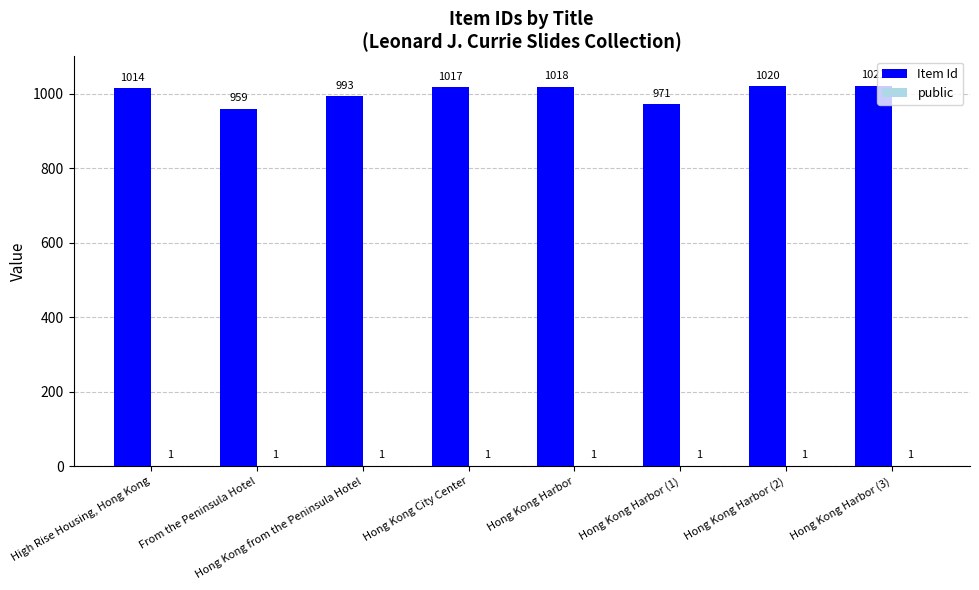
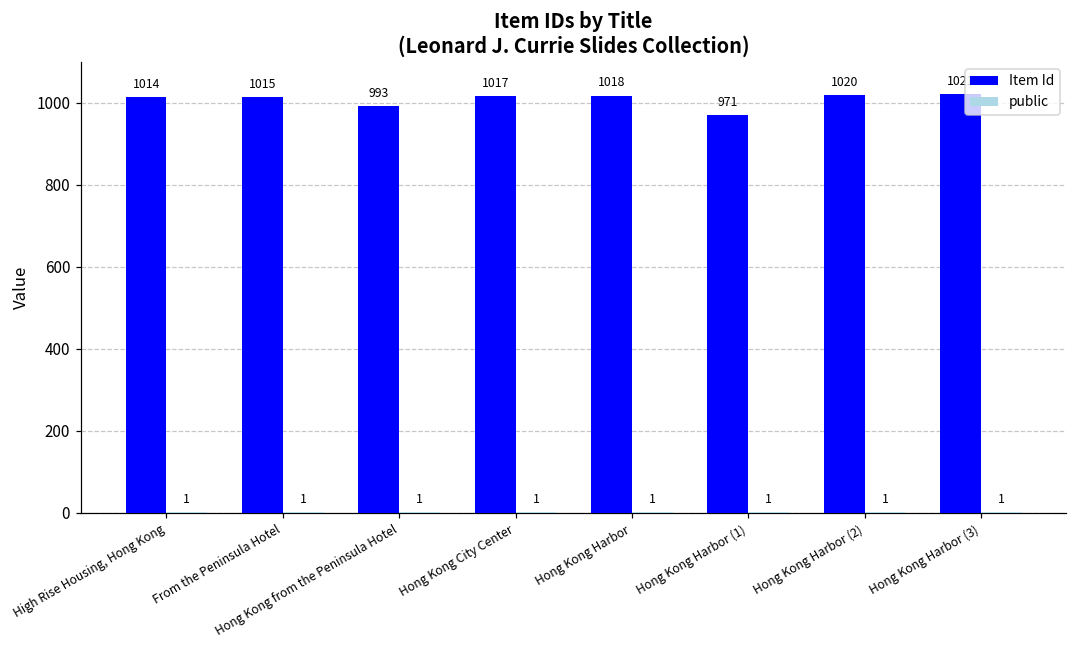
Item Id, From the Peninsula Hotel: 959 -> 1015
